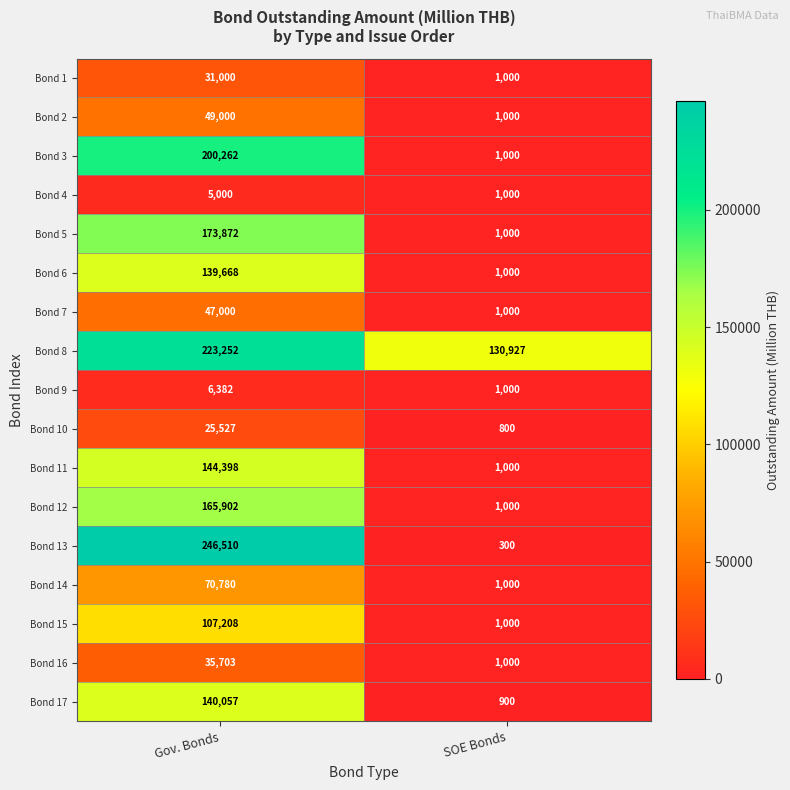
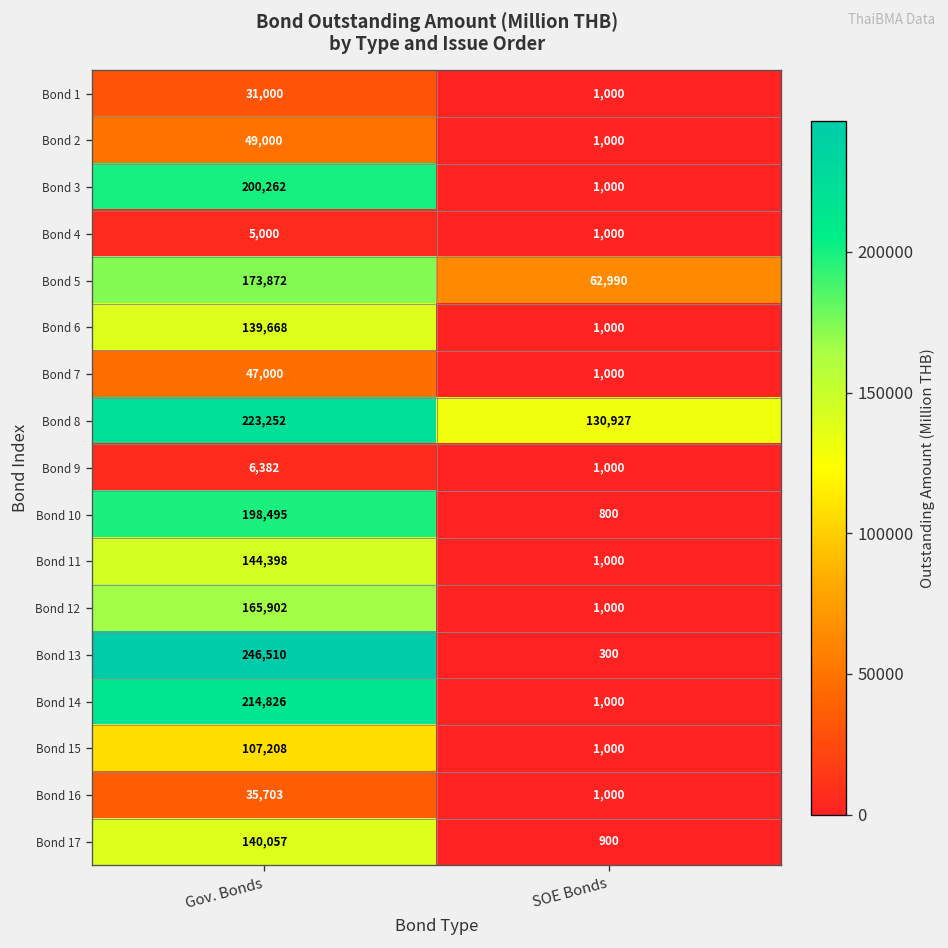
Bond 5, SOE Bonds: 1,000 -> 62,990
Bond 10, Gov. Bonds: 25,527 -> 198,495
Bond 14, Gov. Bonds: 70,780 -> 214,826
